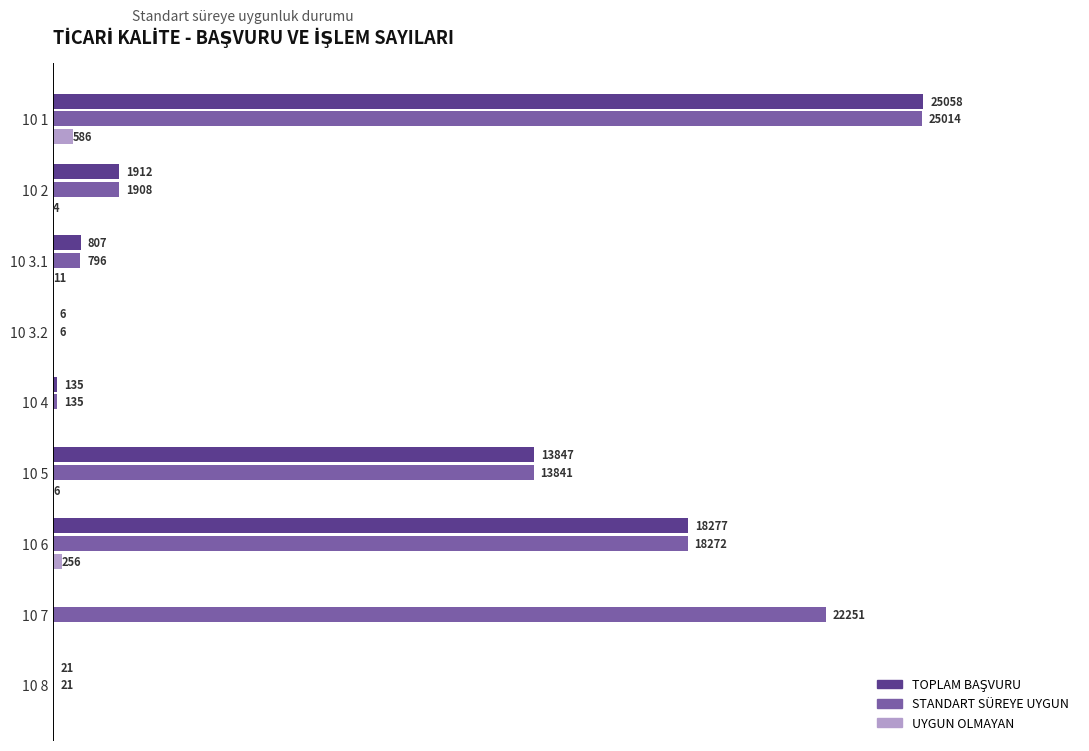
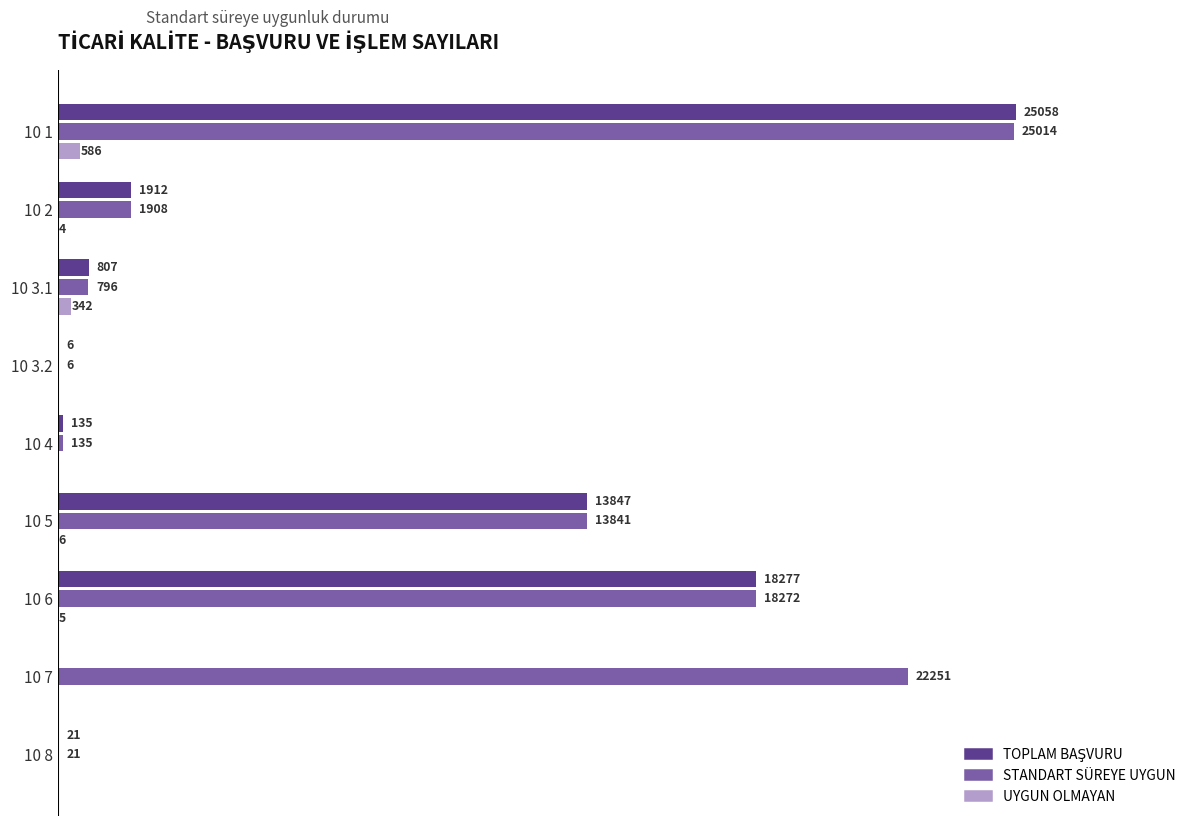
UYGUN OLMAYAN, 10 3.1: 11 -> 342
UYGUN OLMAYAN, 10 6: 256 -> 5
